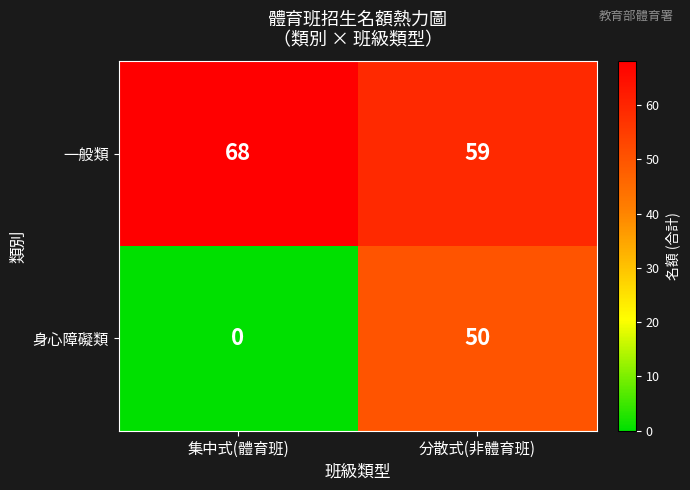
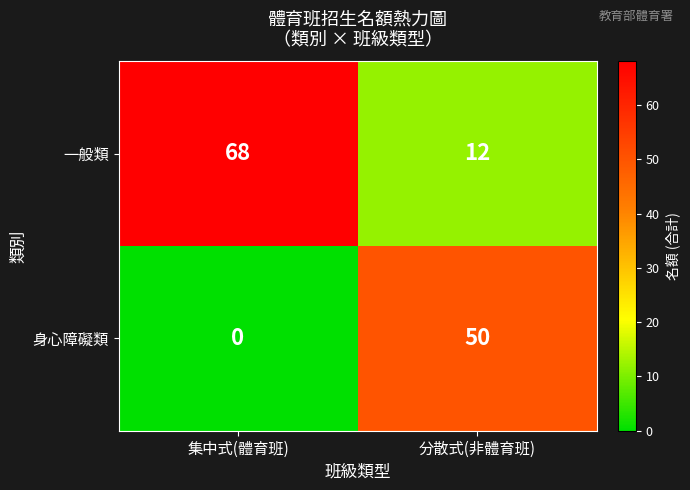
一般類, 分散式(非體育班): 59 -> 12
